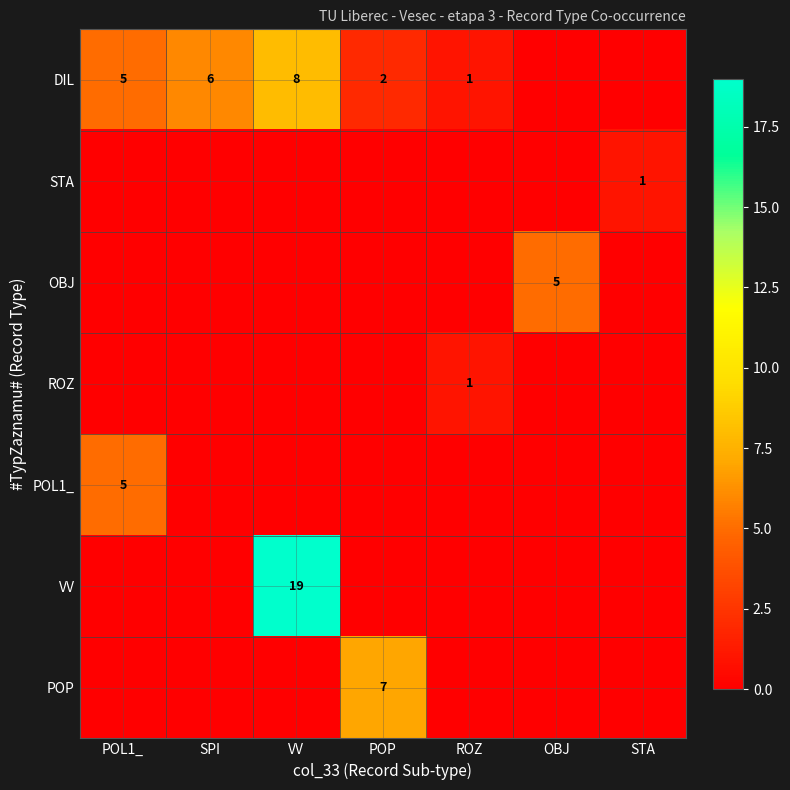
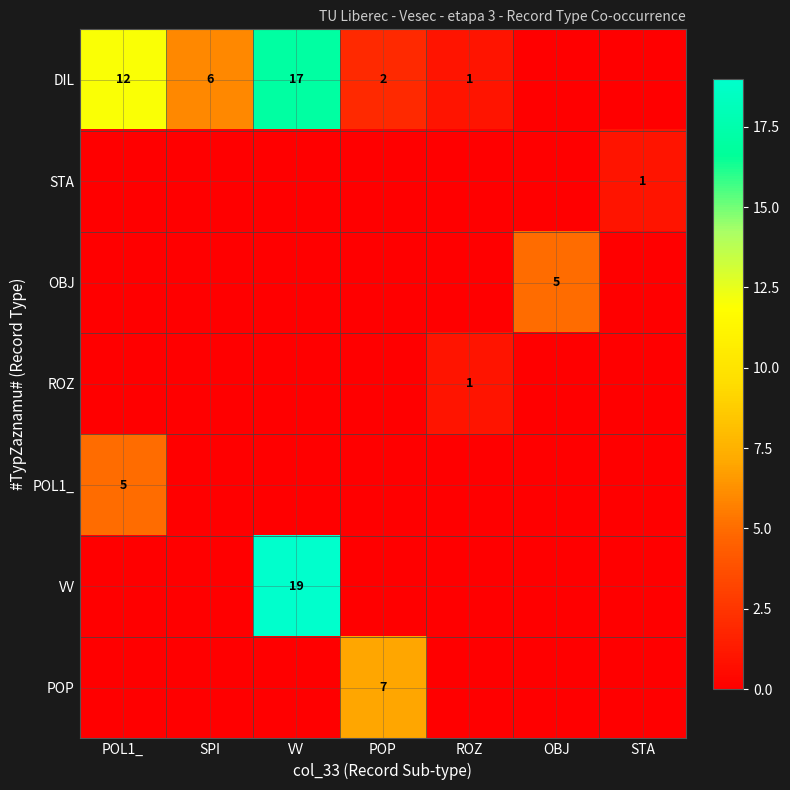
DIL, POL1_: 5 -> 12
DIL, VV: 8 -> 17
